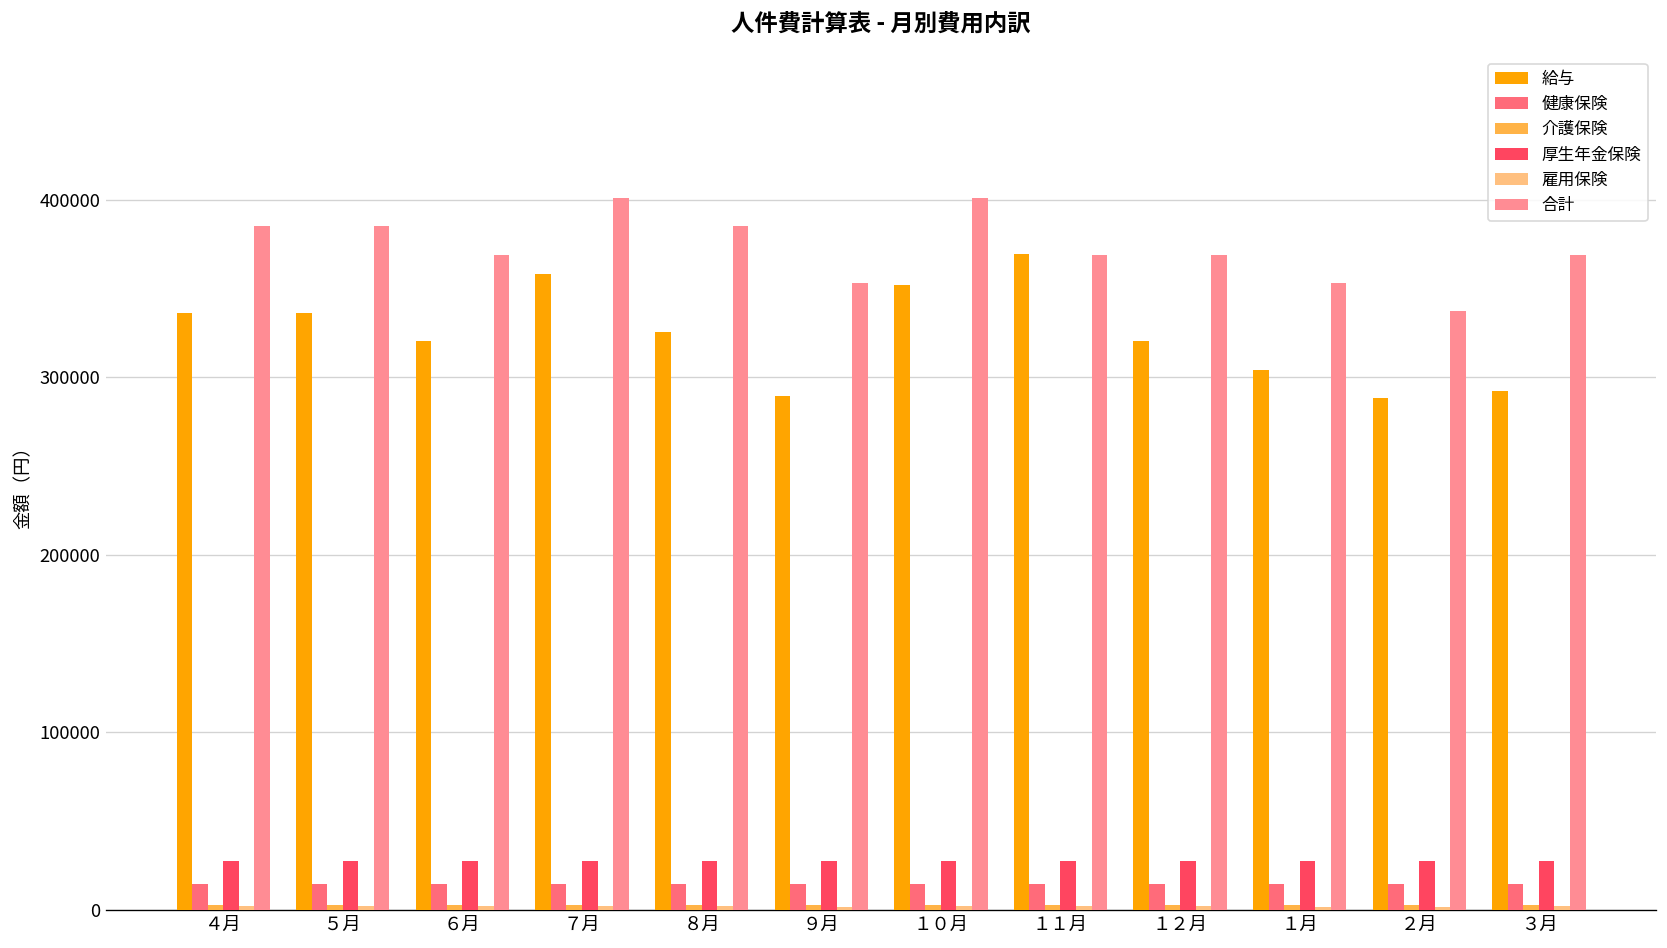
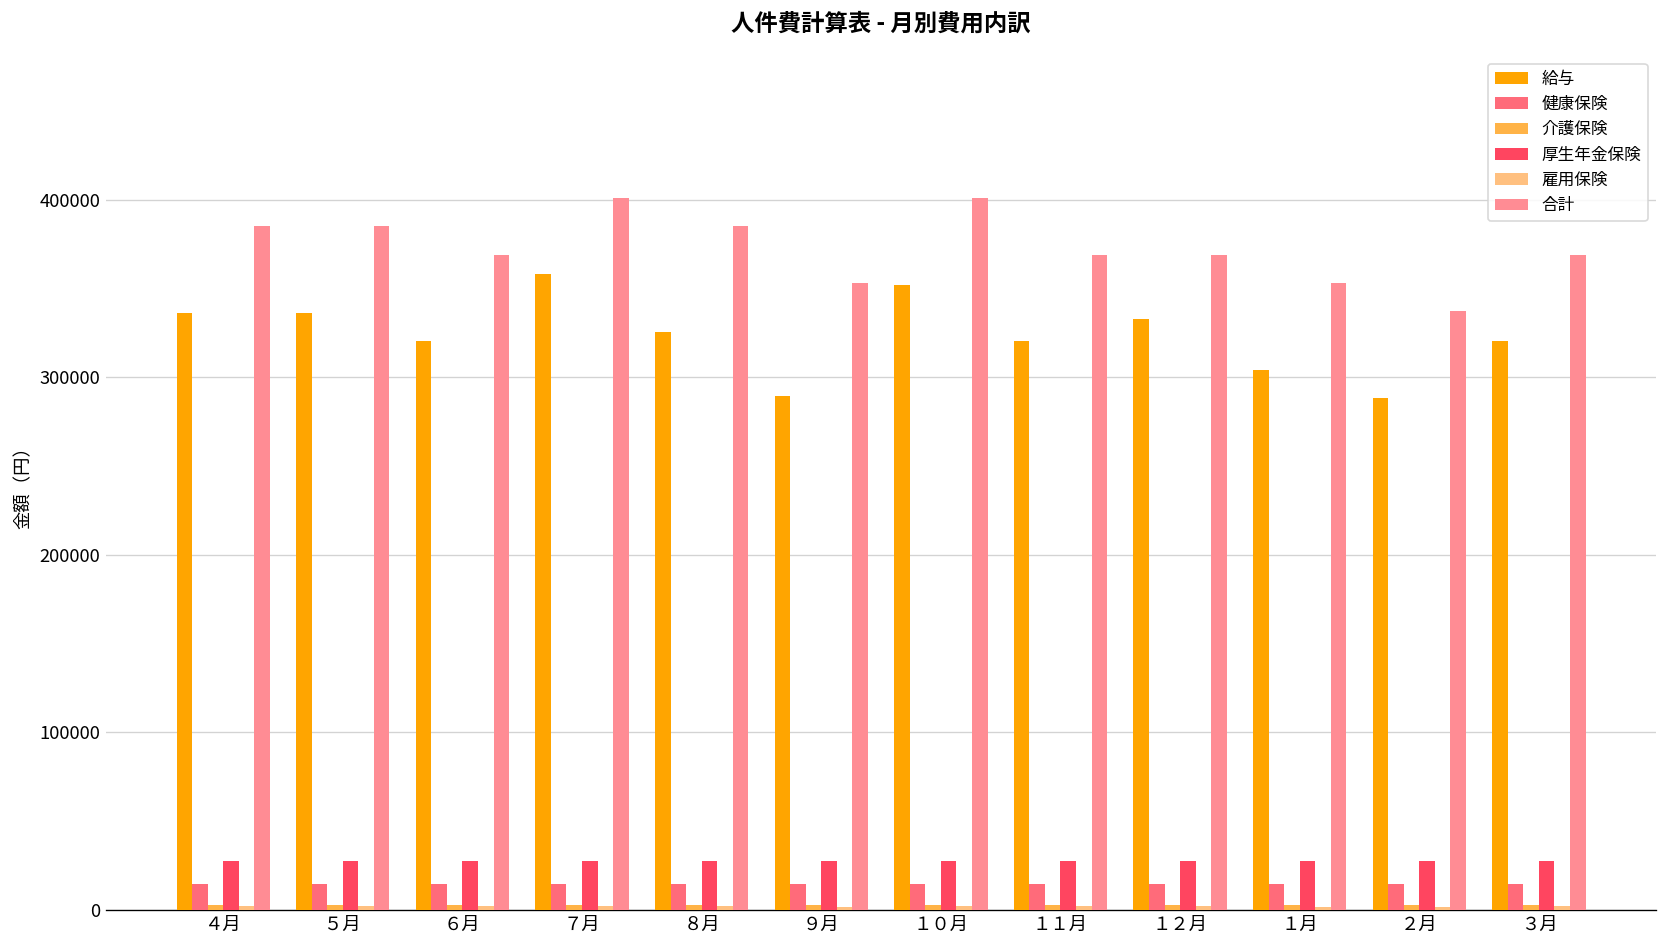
給与, １１月: 370000 -> 320000
給与, １２月: 320000 -> 333000
給与, ３月: 292000 -> 320000
